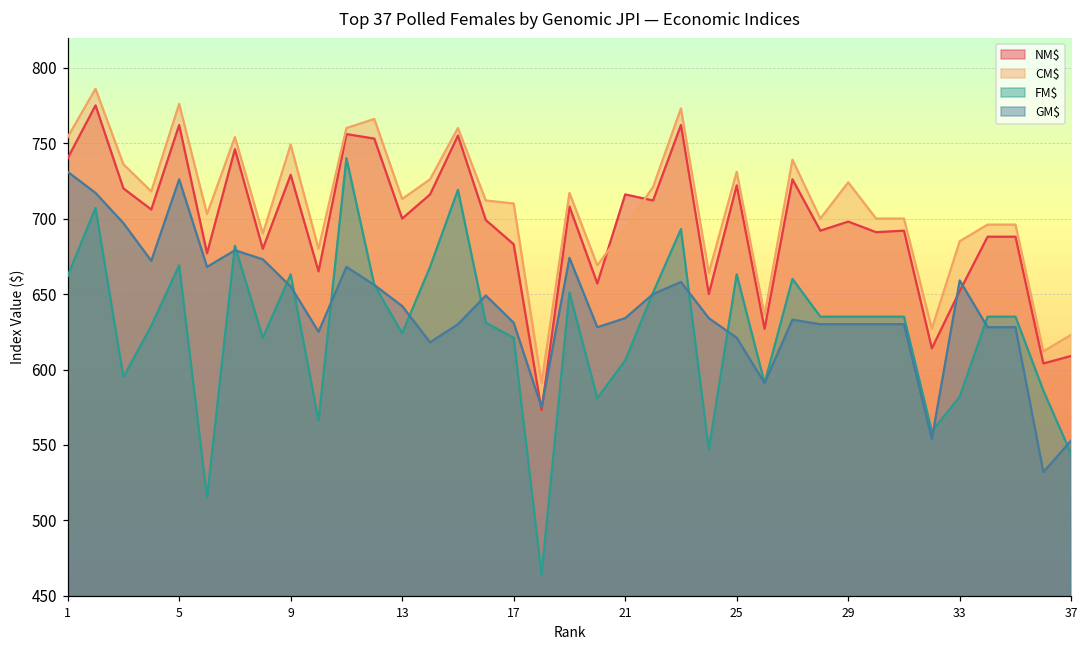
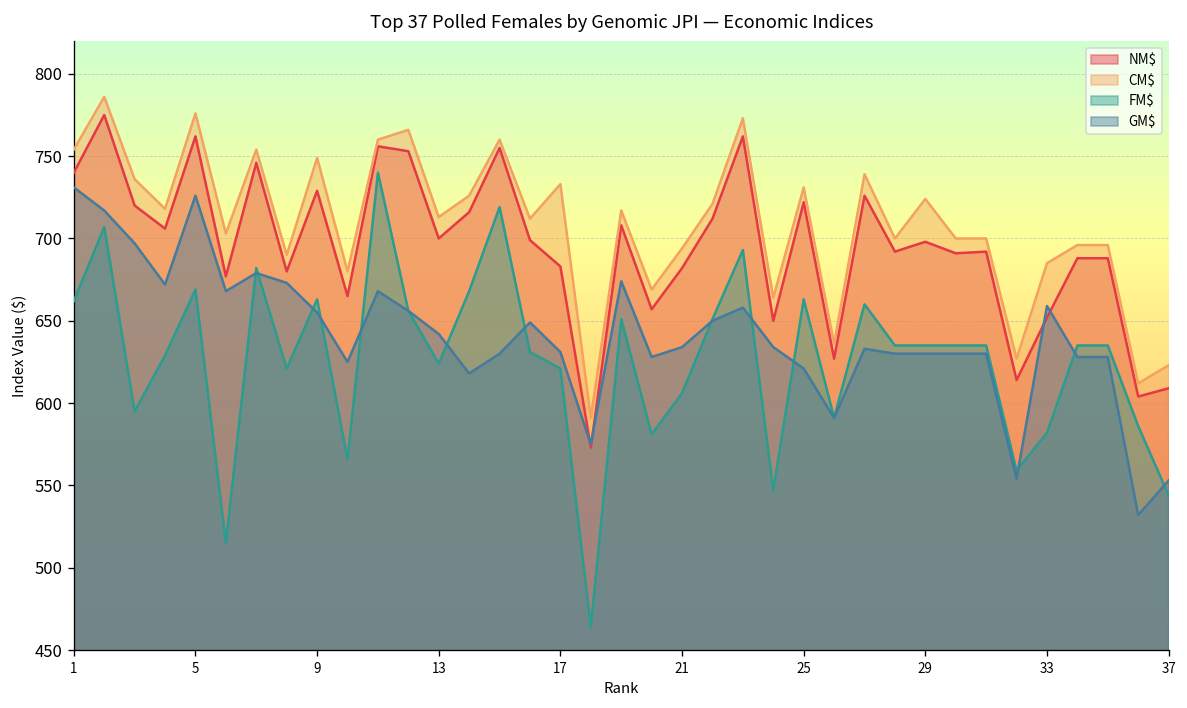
CM$, 17: 710 -> 733
NM$, 21: 716 -> 682
